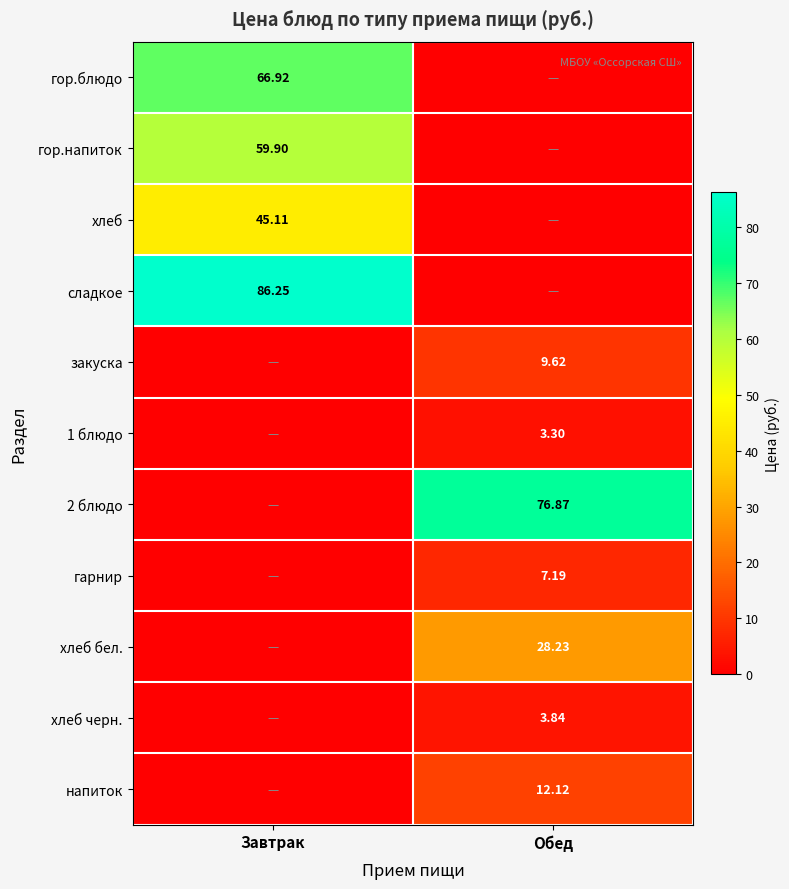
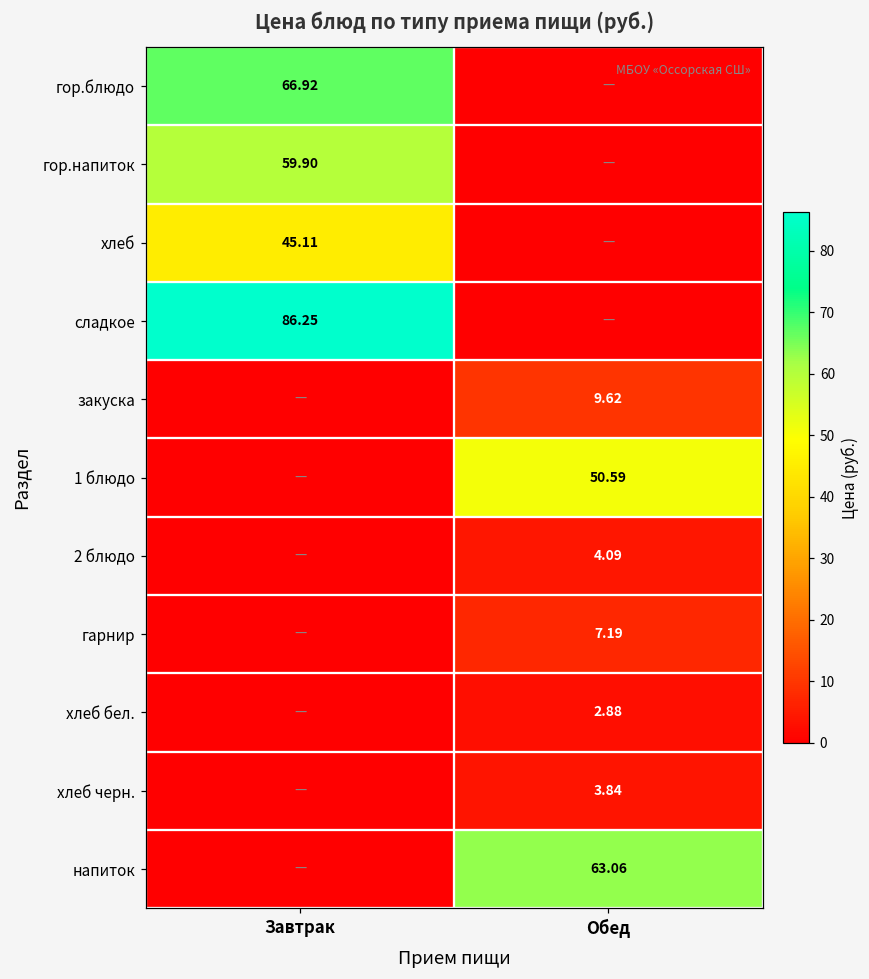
1 блюдо, Обед: 3.30 -> 50.59
2 блюдо, Обед: 76.87 -> 4.09
хлеб бел., Обед: 28.23 -> 2.88
напиток, Обед: 12.12 -> 63.06
